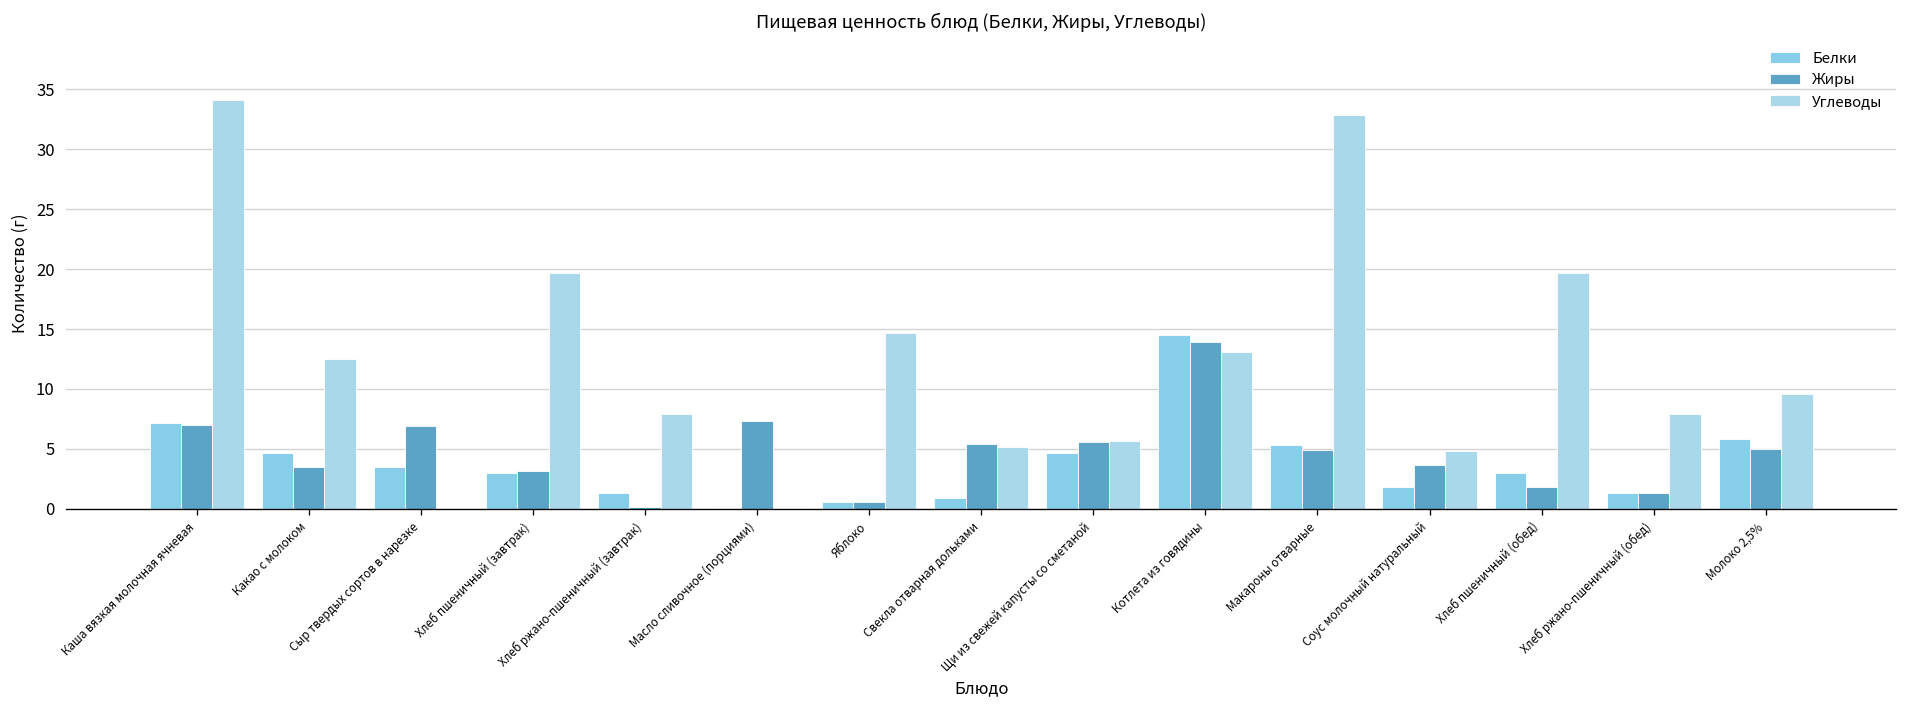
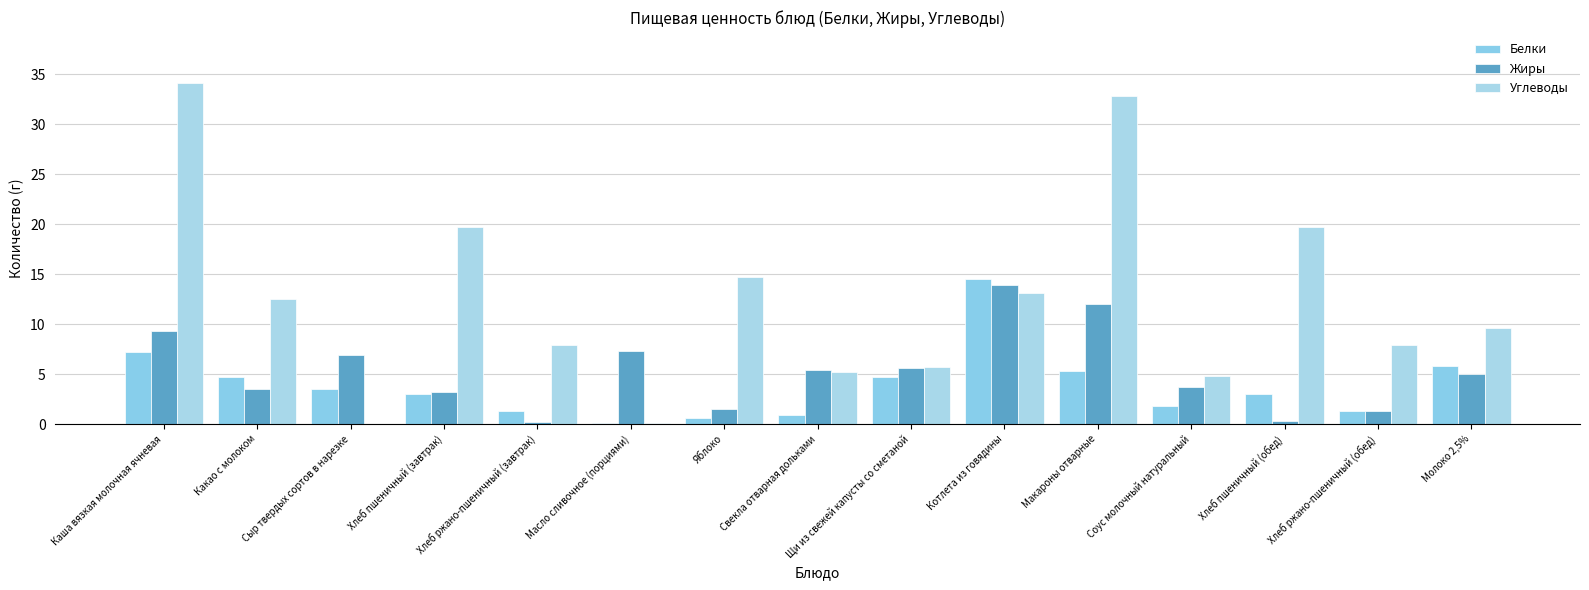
Жиры, Каша вязкая молочная ячневая: 7 -> 9
Жиры, Яблоко: 1 -> 2
Жиры, Макароны отварные: 5 -> 12
Жиры, Хлеб пшеничный (обед): 2 -> 0
